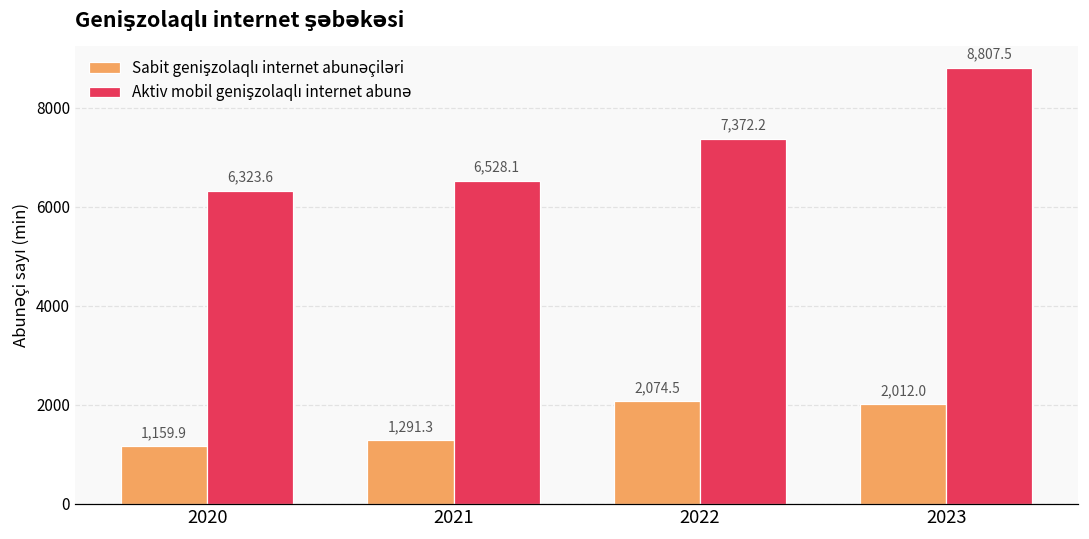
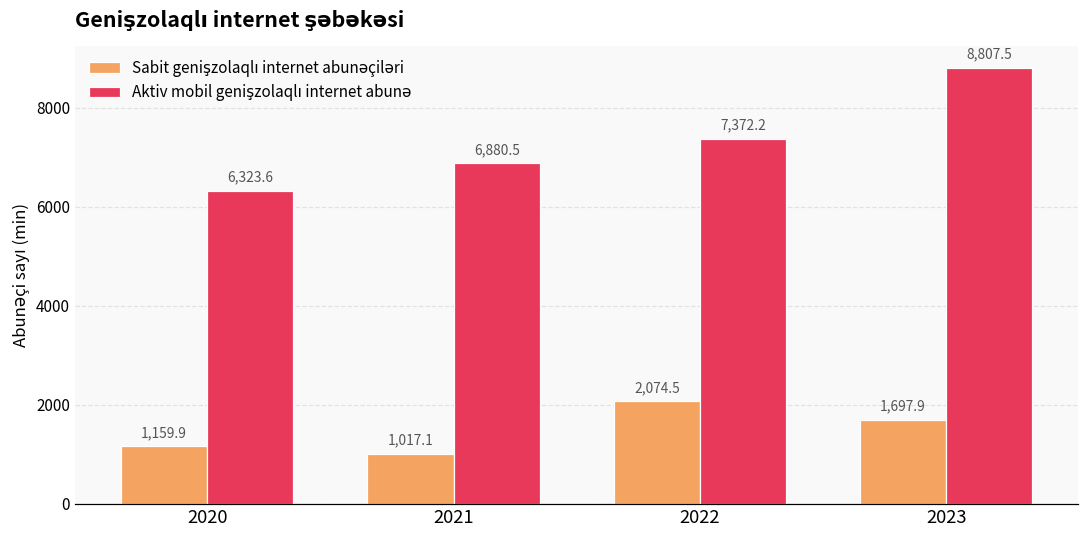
Sabit genişzolaqlı internet abunəçiləri, 2021: 1,291.3 -> 1,017.1
Aktiv mobil genişzolaqlı internet abunə, 2021: 6,528.1 -> 6,880.5
Sabit genişzolaqlı internet abunəçiləri, 2023: 2,012.0 -> 1,697.9
